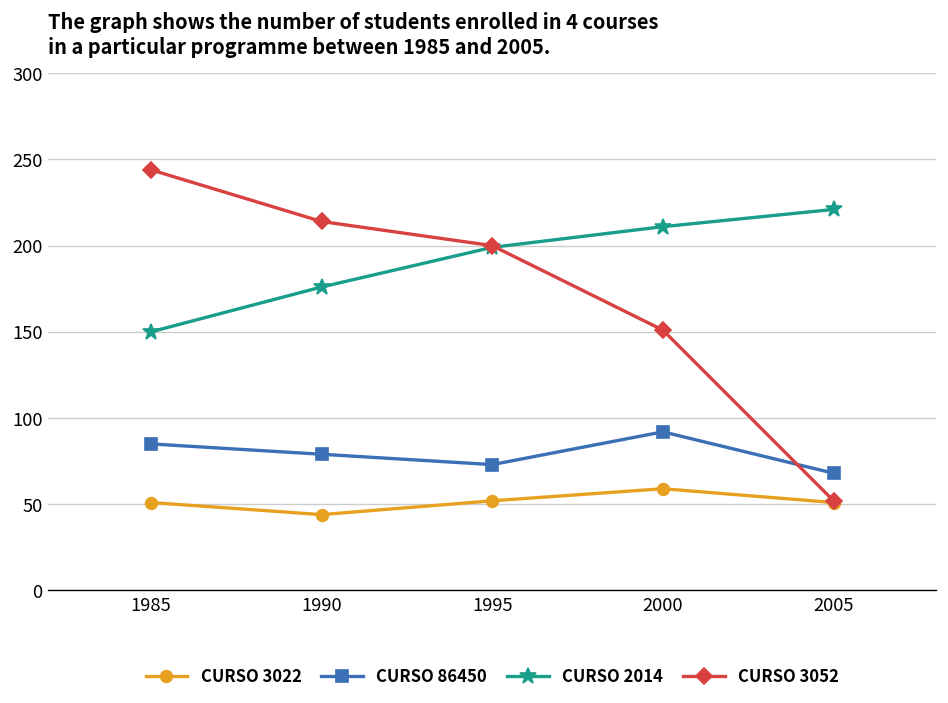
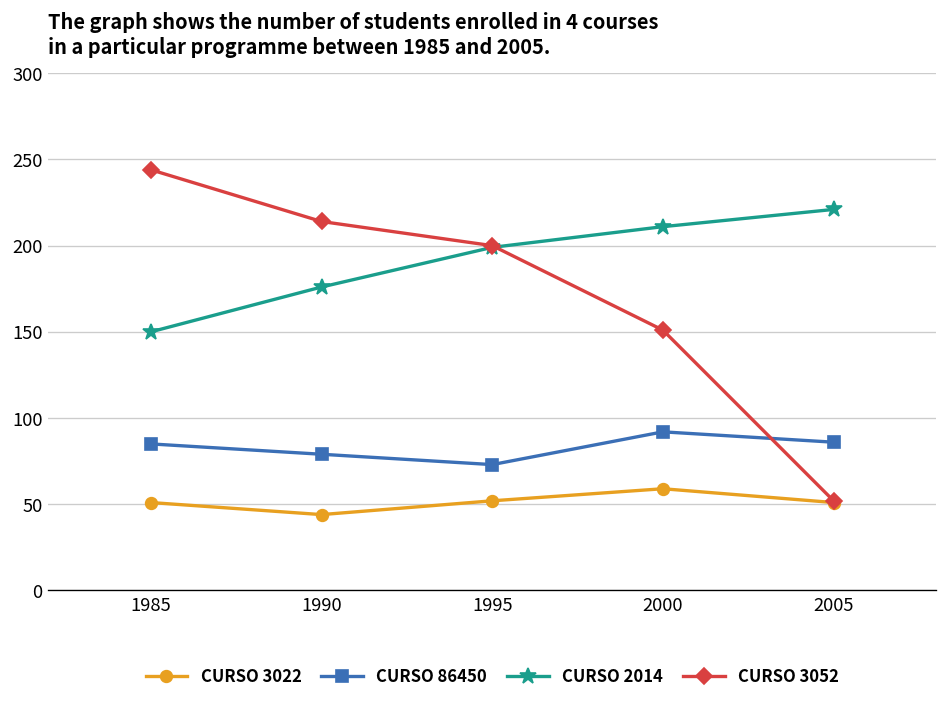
CURSO 86450, 2005: 68 -> 86
